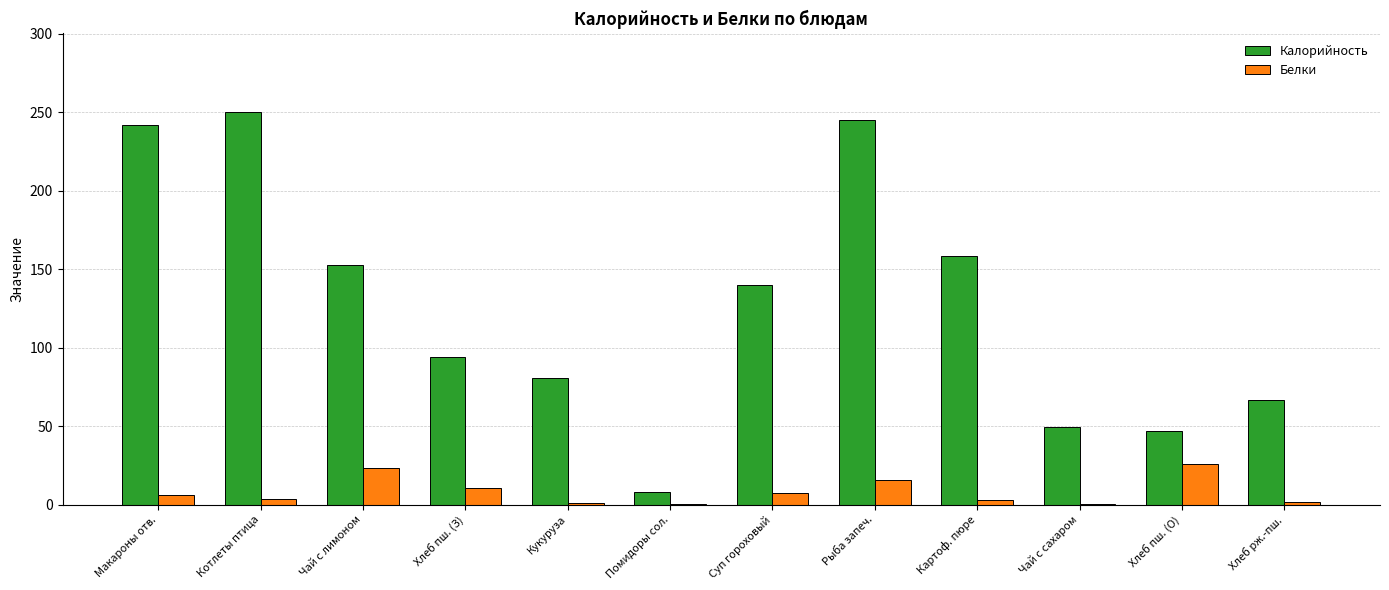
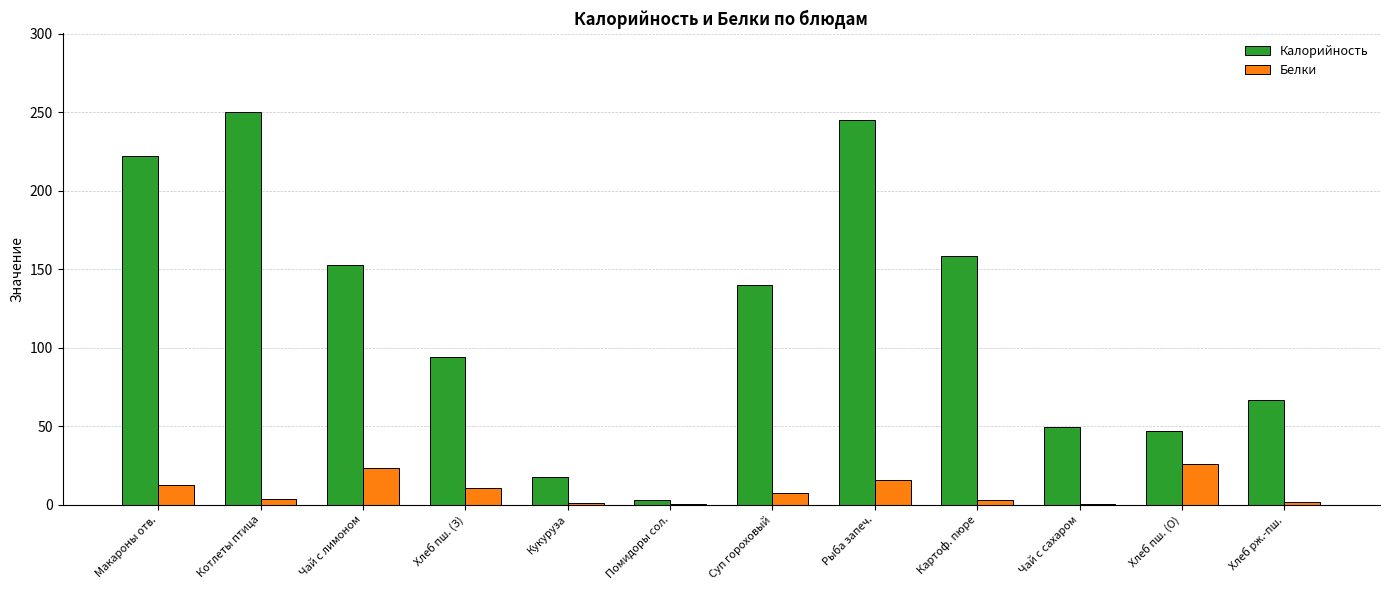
Калорийность, Макароны отв.: 242 -> 222
Белки, Макароны отв.: 6 -> 13
Калорийность, Кукуруза: 81 -> 17
Калорийность, Помидоры сол.: 8 -> 3
